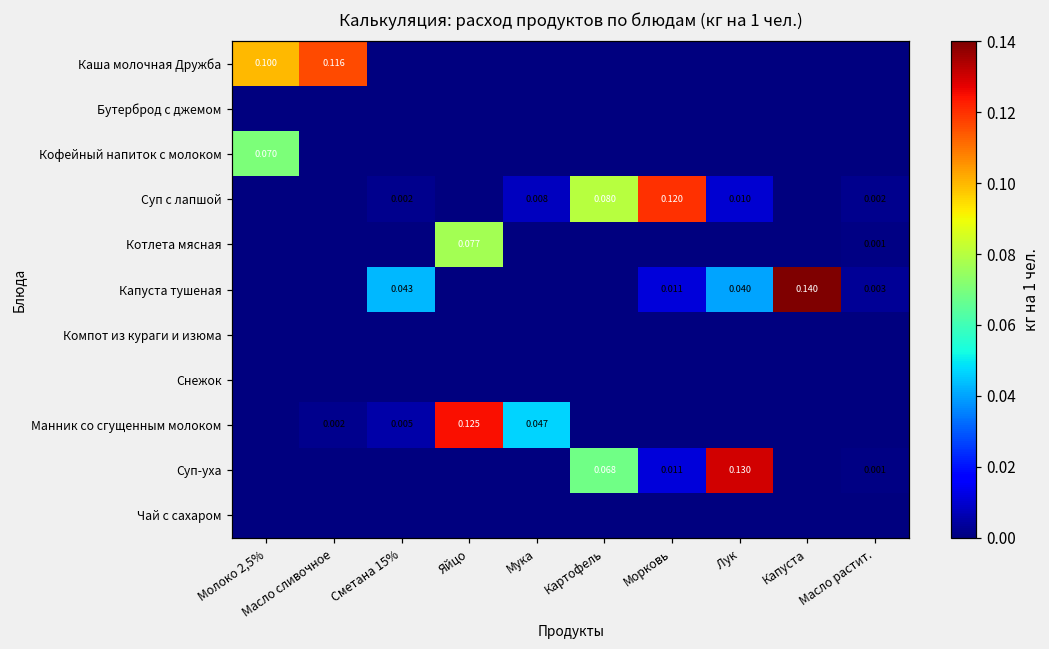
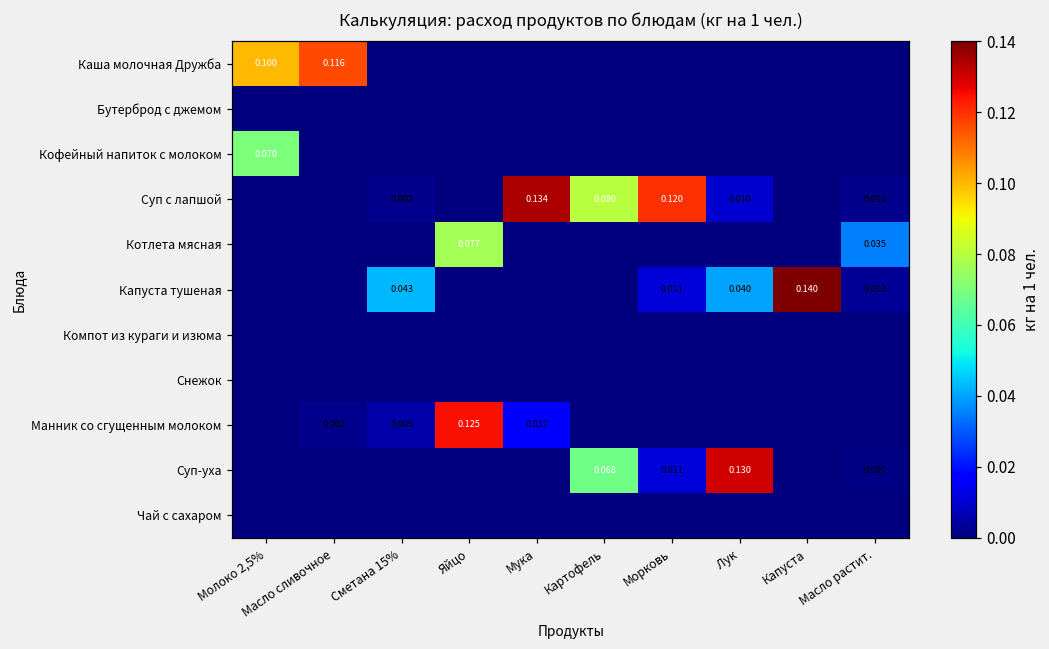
Суп с лапшой, Мука: 0.008 -> 0.134
Котлета мясная, Масло растит.: 0.001 -> 0.035
Манник со сгущенным молоком, Мука: 0.047 -> 0.017
